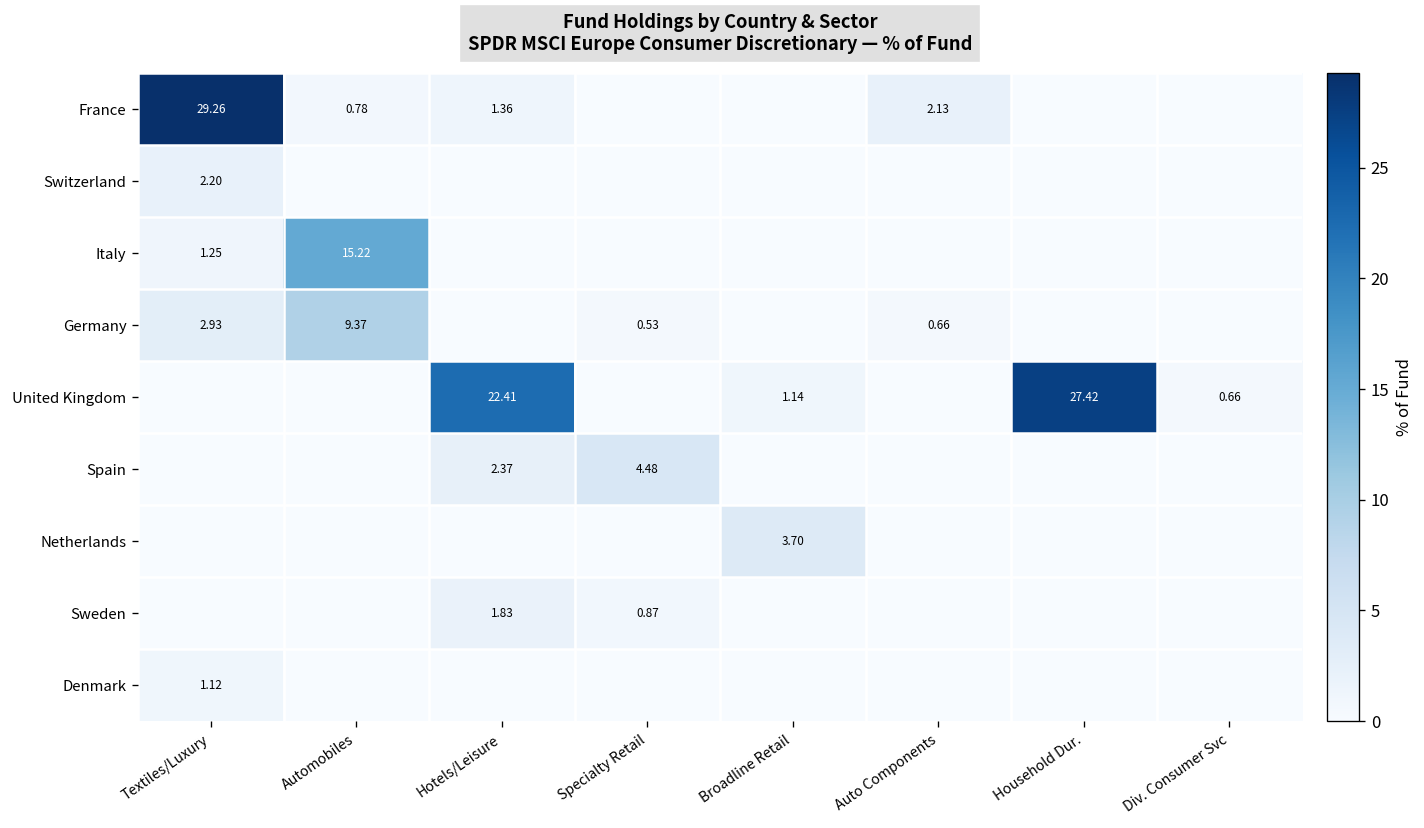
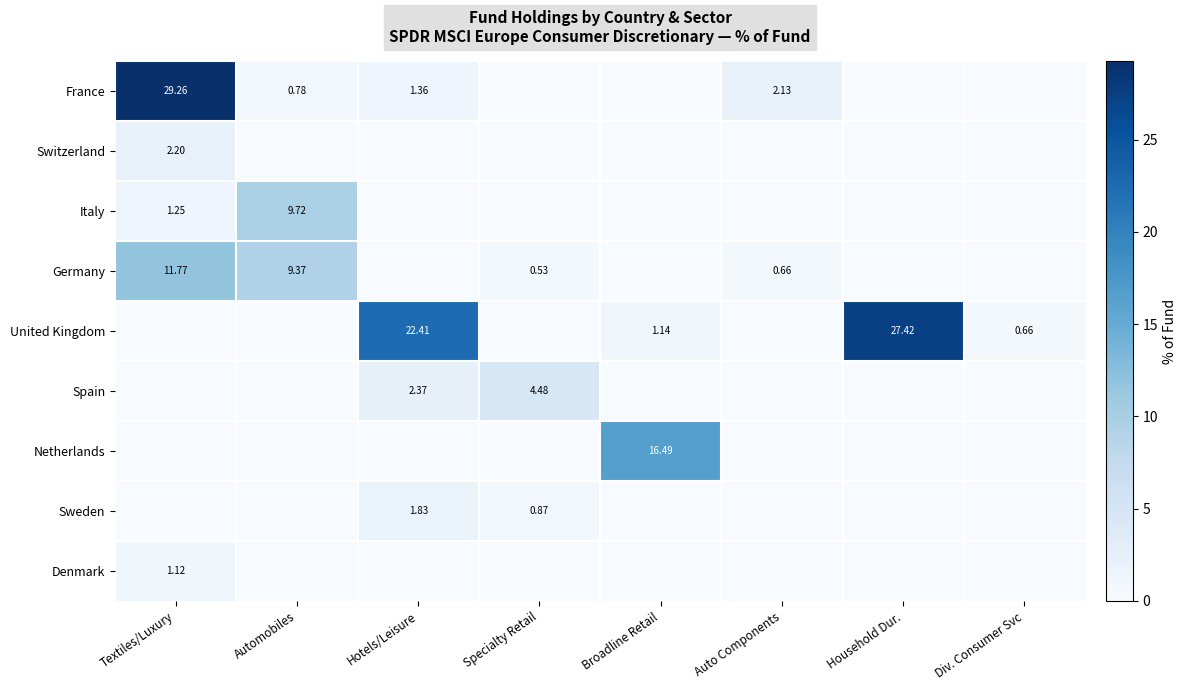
Italy, Automobiles: 15.22 -> 9.72
Germany, Textiles/Luxury: 2.93 -> 11.77
Netherlands, Broadline Retail: 3.70 -> 16.49
